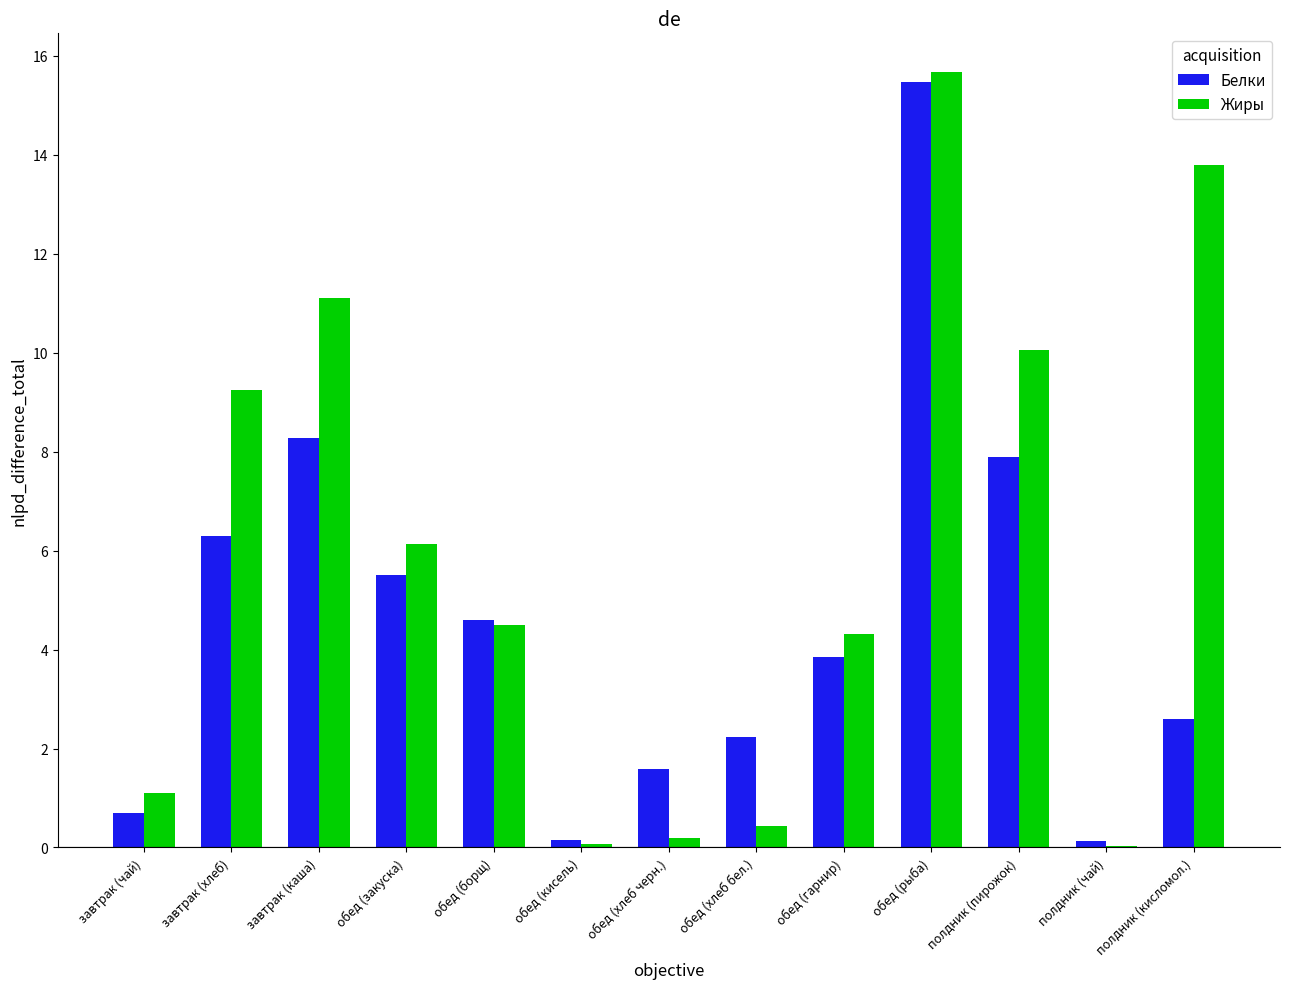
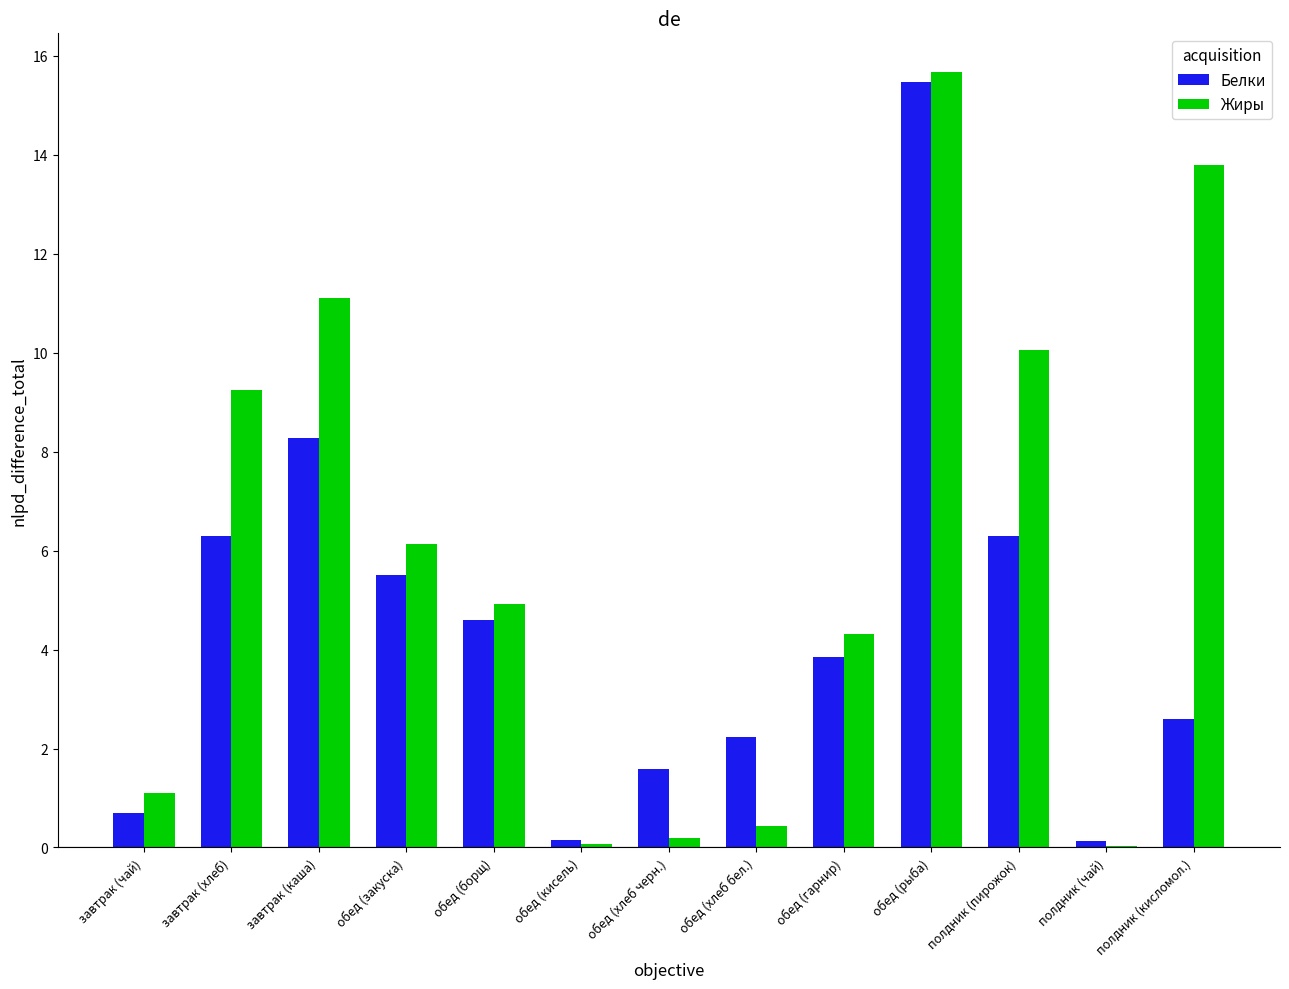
Жиры, обед (борщ): 4.5 -> 4.9
Белки, полдник (пирожок): 7.9 -> 6.3
